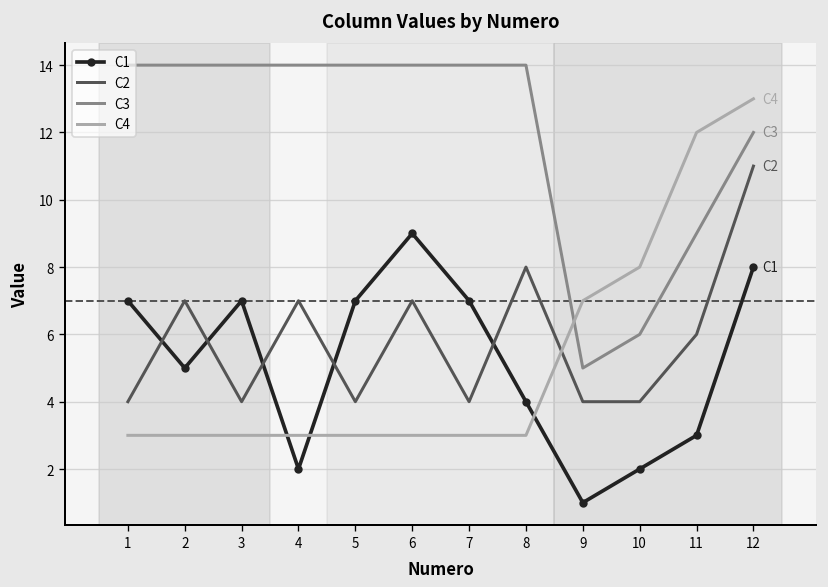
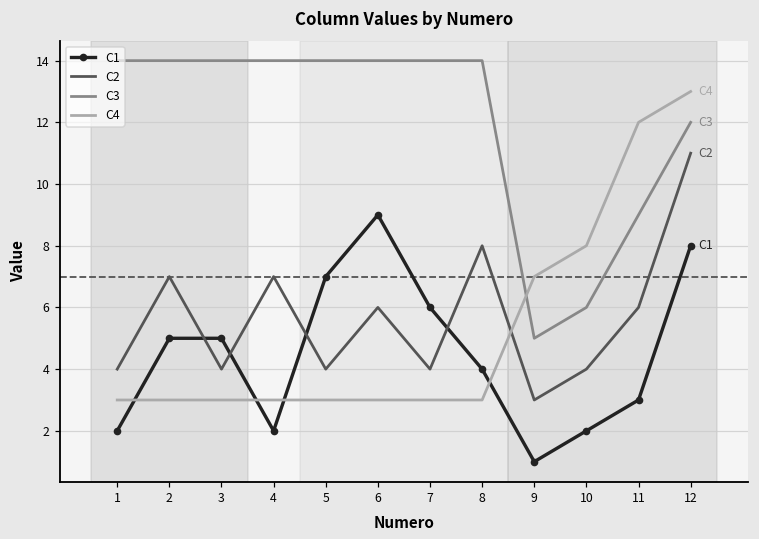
C1, 1: 7 -> 2
C1, 3: 7 -> 5
C2, 6: 7 -> 6
C1, 7: 7 -> 6
C2, 9: 4 -> 3
